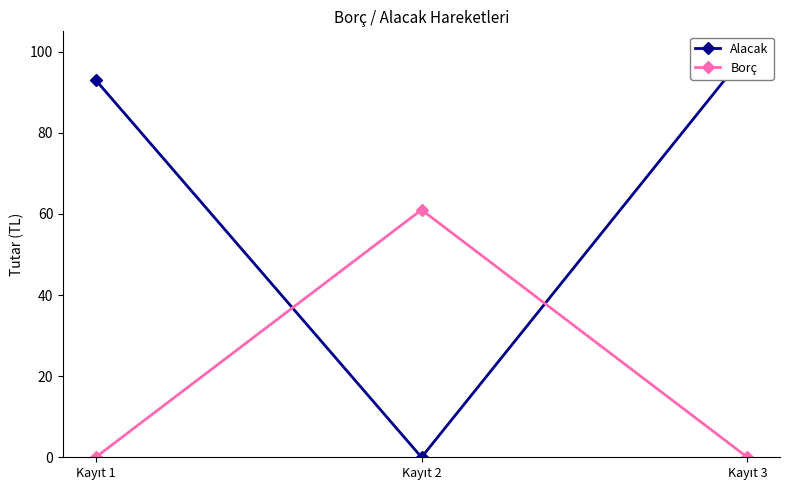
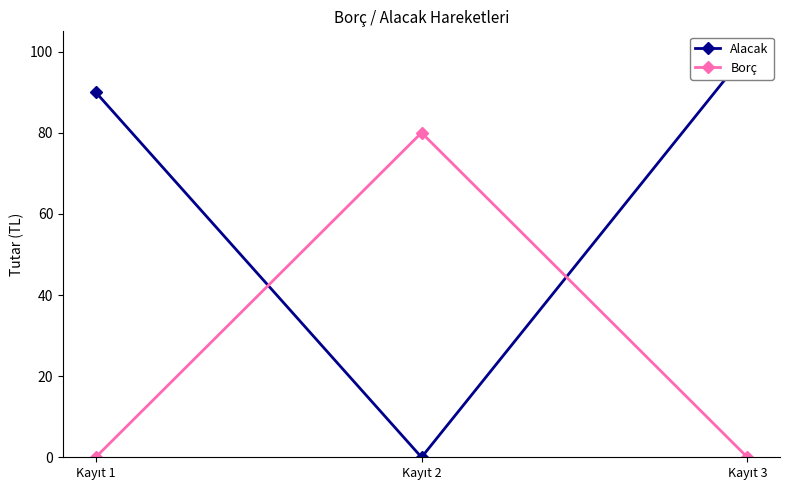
Alacak, Kayıt 1: 93 -> 90
Borç, Kayıt 2: 61 -> 80
